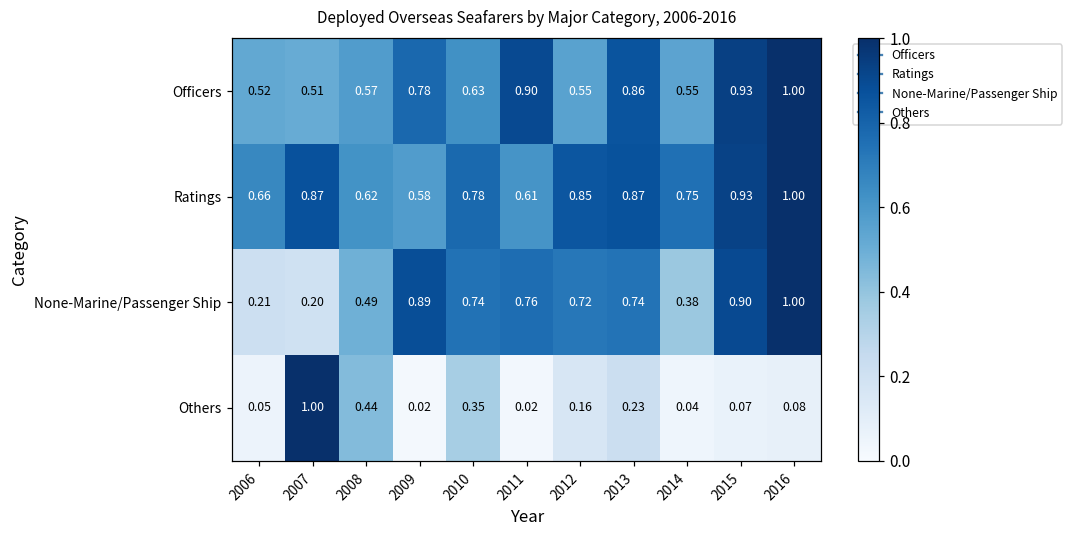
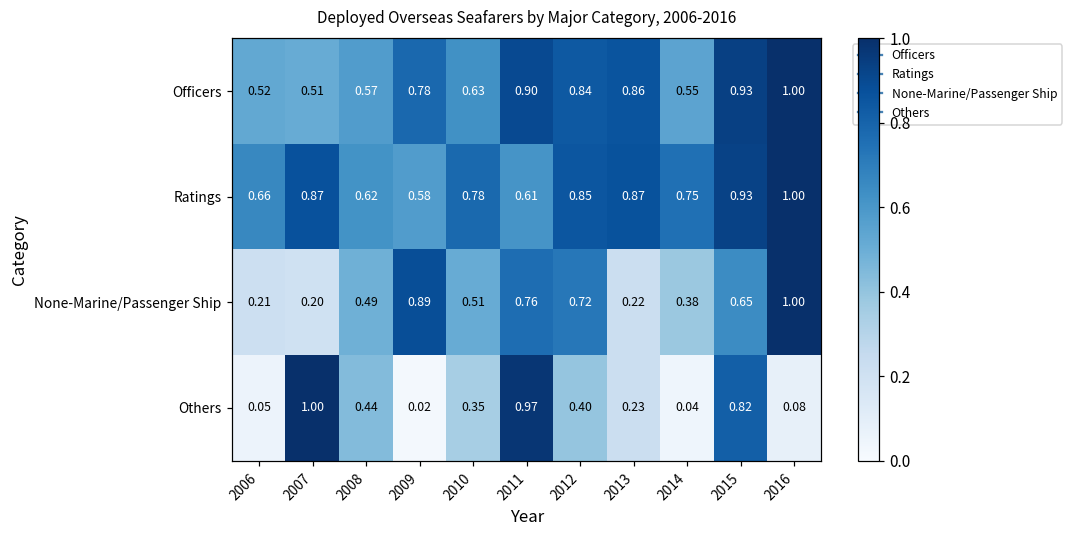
Officers, 2012: 0.55 -> 0.84
None-Marine/Passenger Ship, 2010: 0.74 -> 0.51
None-Marine/Passenger Ship, 2013: 0.74 -> 0.22
None-Marine/Passenger Ship, 2015: 0.90 -> 0.65
Others, 2011: 0.02 -> 0.97
Others, 2012: 0.16 -> 0.40
Others, 2015: 0.07 -> 0.82
